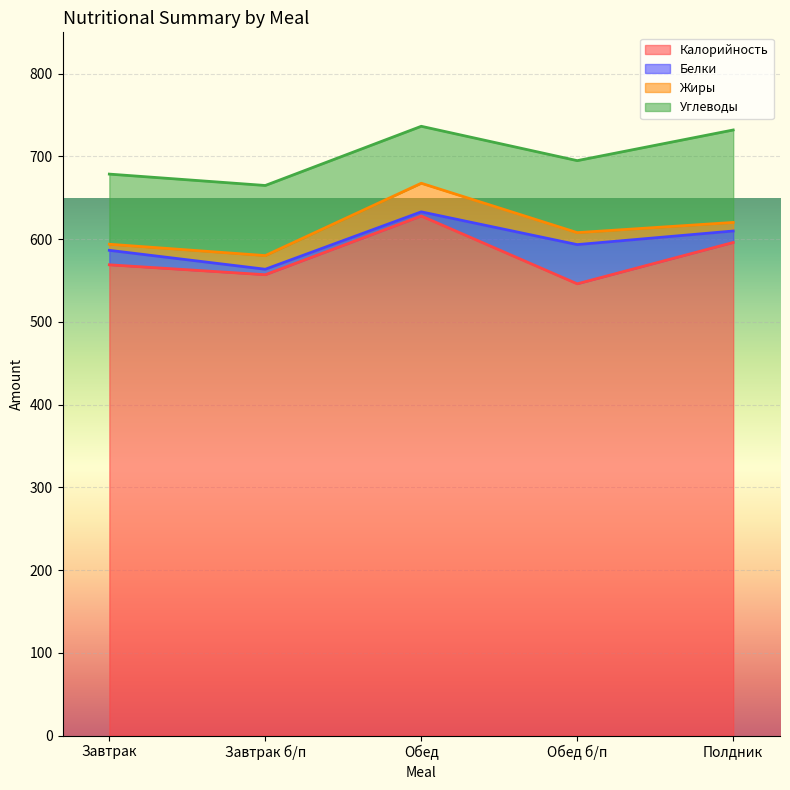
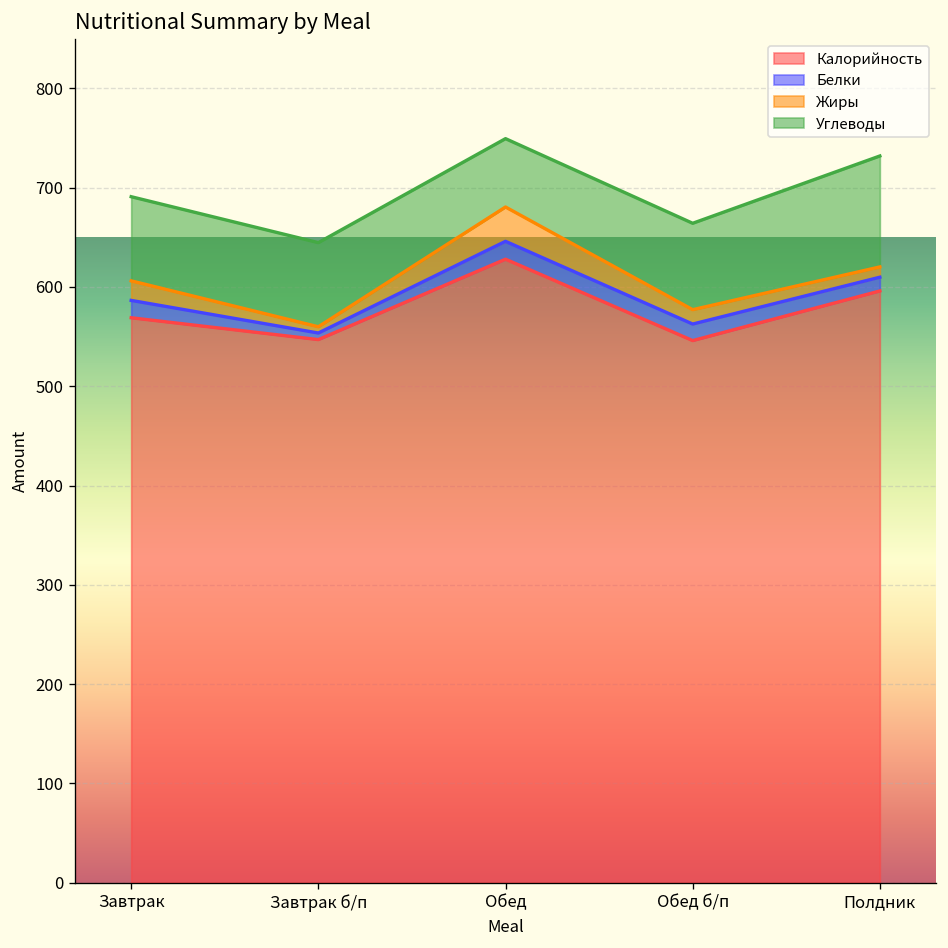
Жиры, Завтрак: 10 -> 20
Калорийность, Завтрак б/п: 560 -> 550
Жиры, Завтрак б/п: 20 -> 10
Белки, Обед: 10 -> 20
Белки, Обед б/п: 50 -> 20
